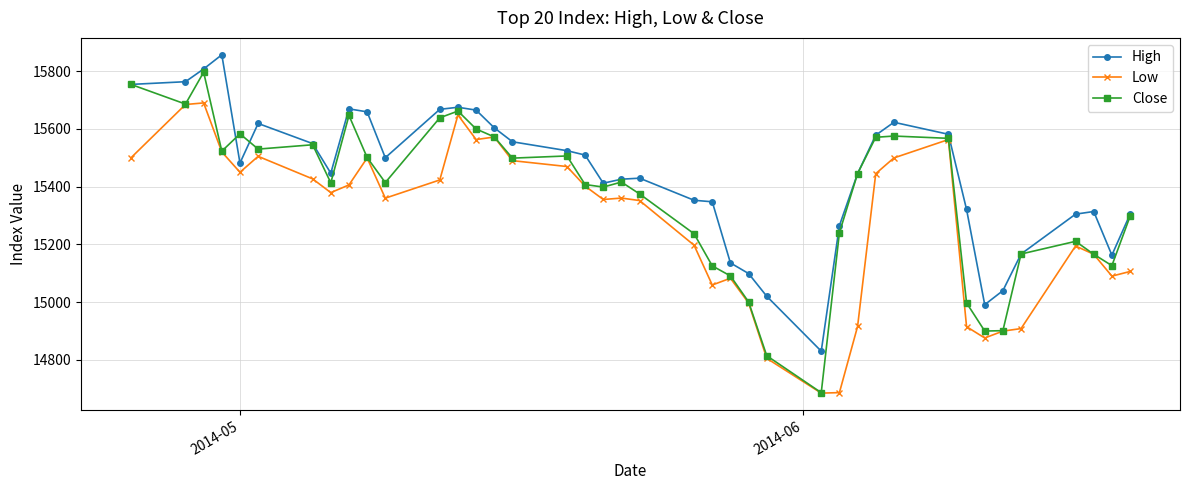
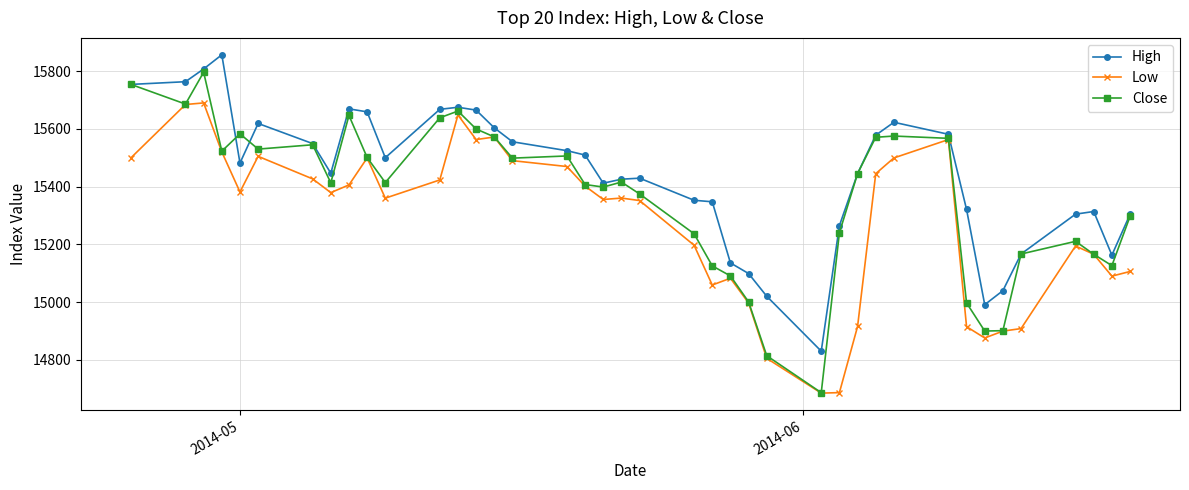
Low, 2014-05: 15450 -> 15380
